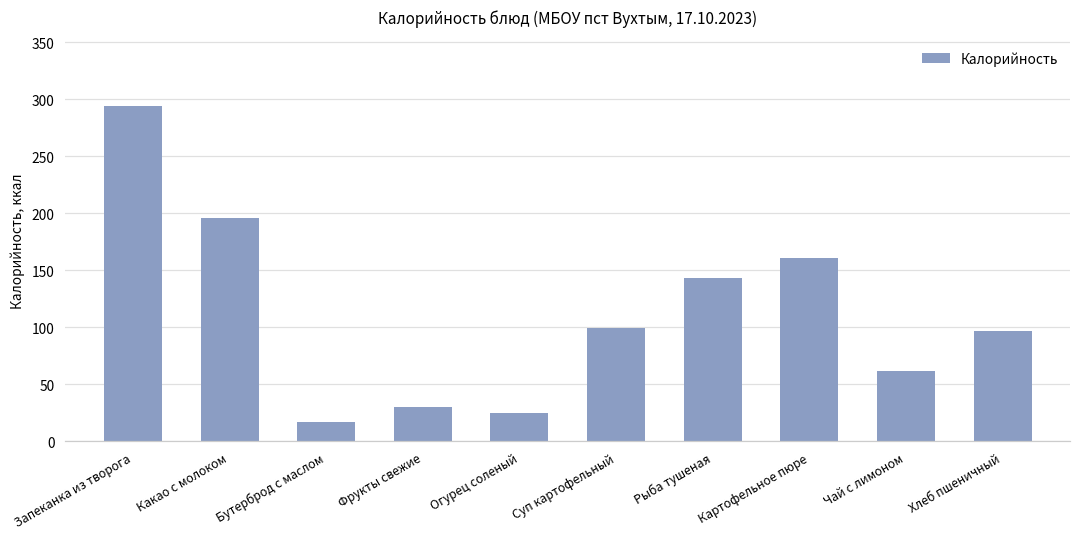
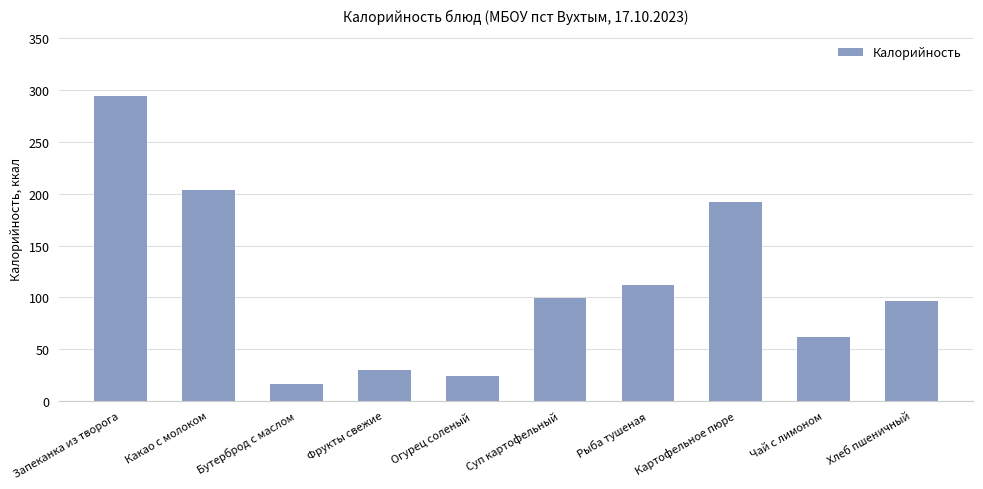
Какао с молоком: 196 -> 204
Рыба тушеная: 143 -> 112
Картофельное пюре: 160 -> 192
